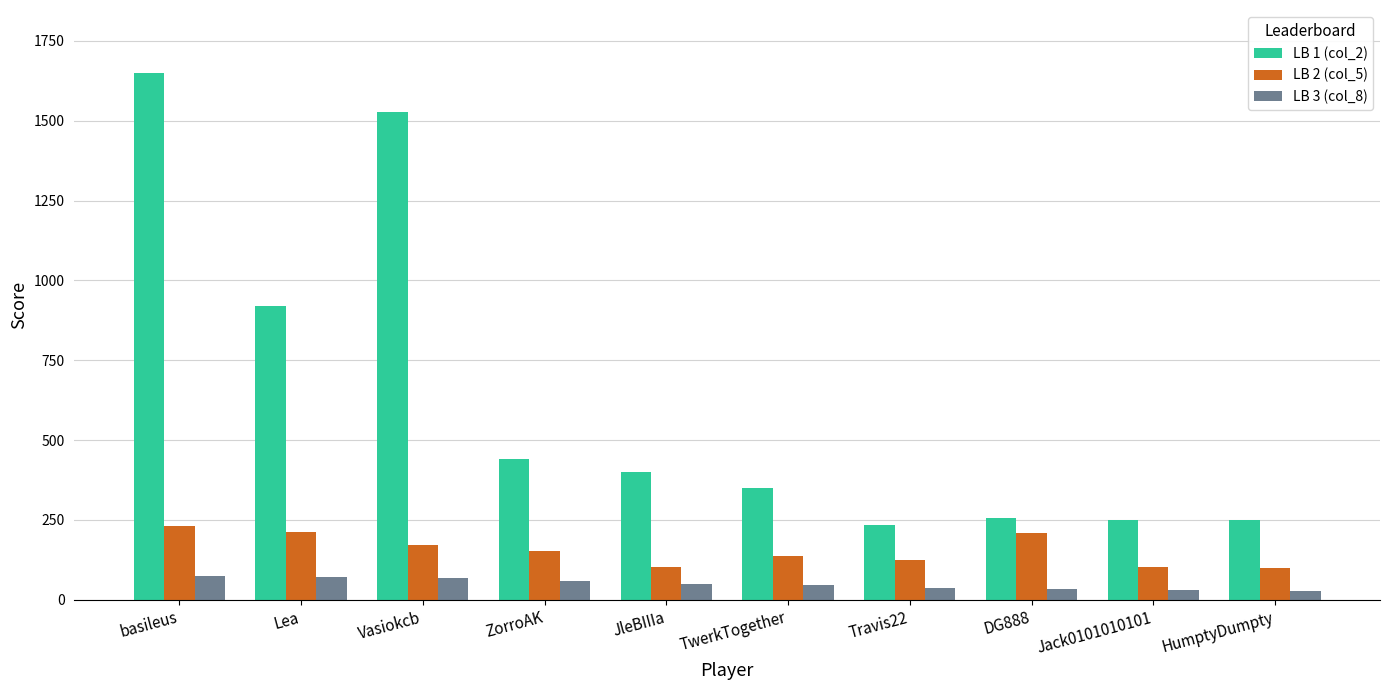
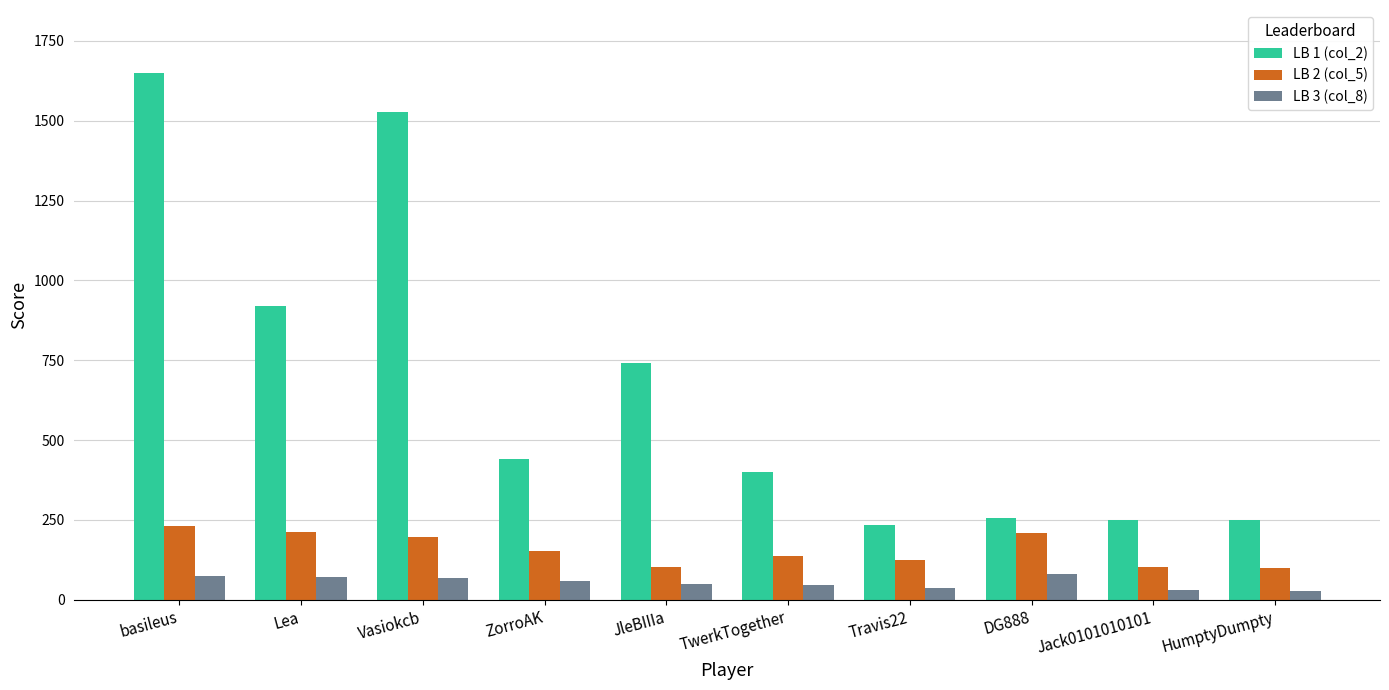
LB 2 (col_5), Vasiokcb: 170 -> 200
LB 1 (col_2), JleBIIIa: 400 -> 740
LB 1 (col_2), TwerkTogether: 350 -> 400
LB 3 (col_8), DG888: 30 -> 80
